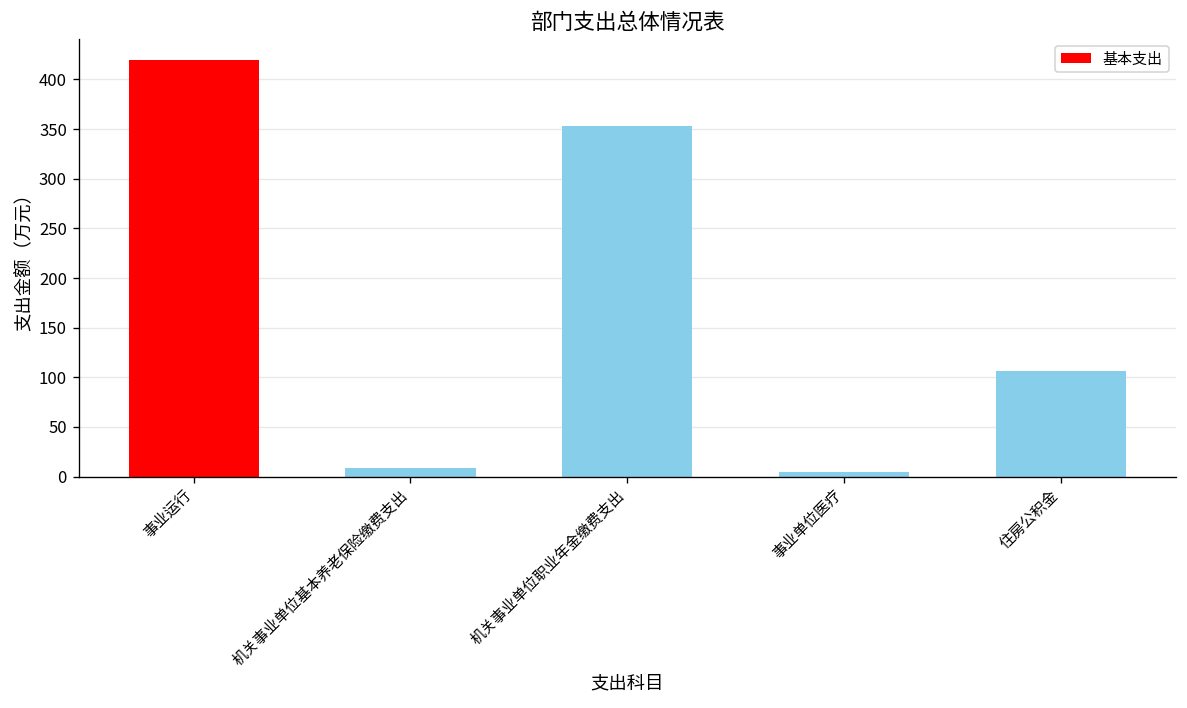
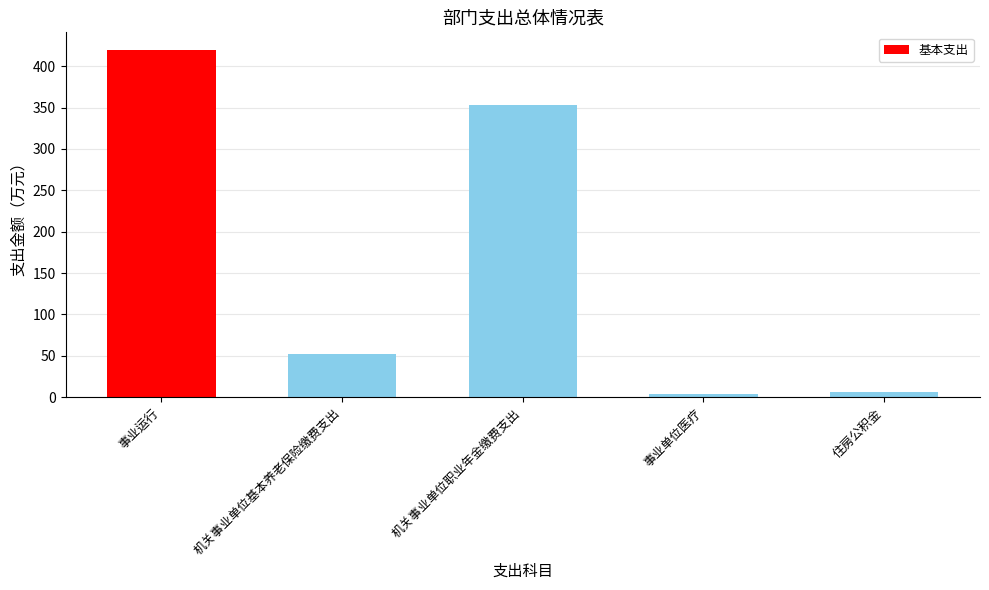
机关事业单位基本养老保险缴费支出: 10 -> 50
住房公积金: 110 -> 10
